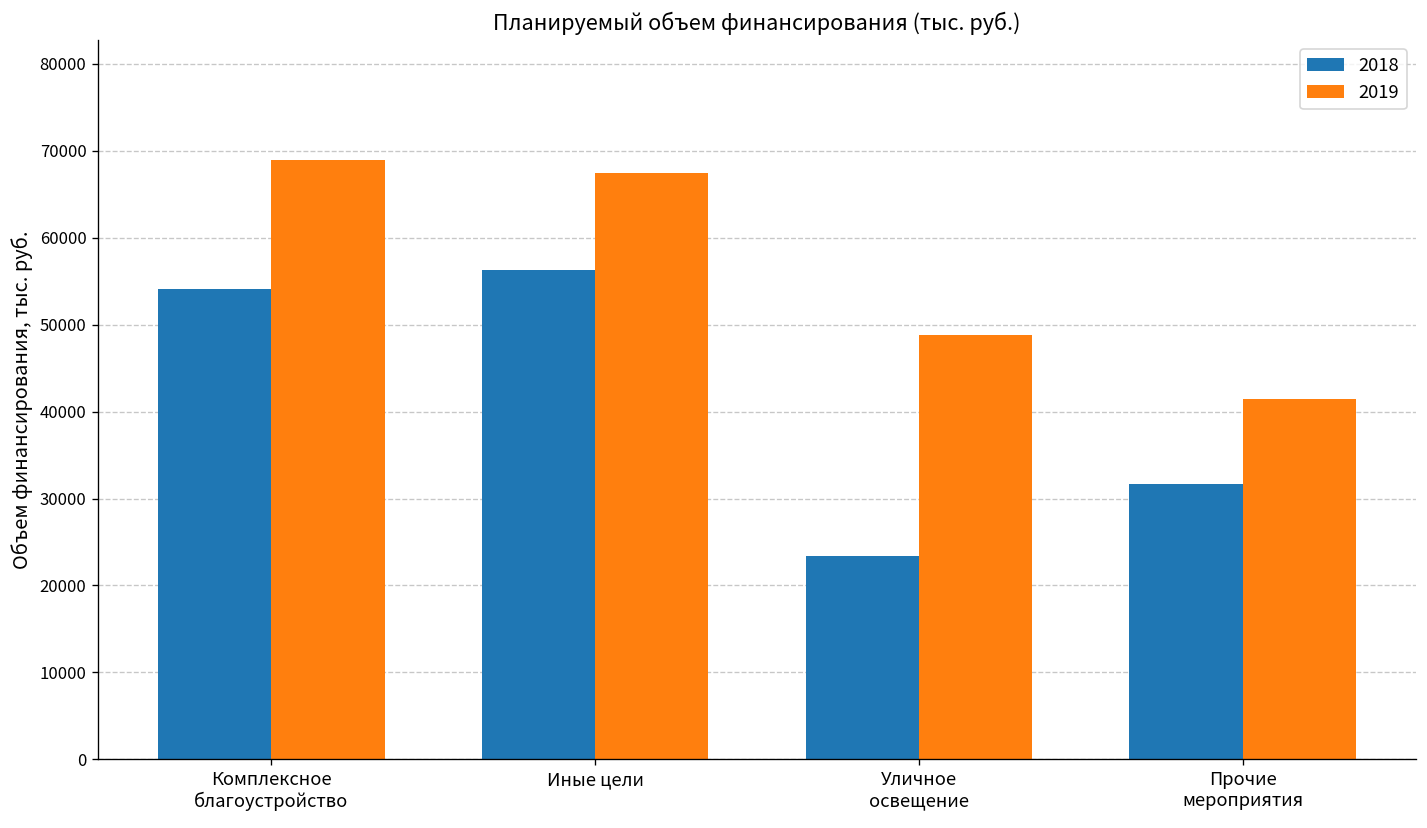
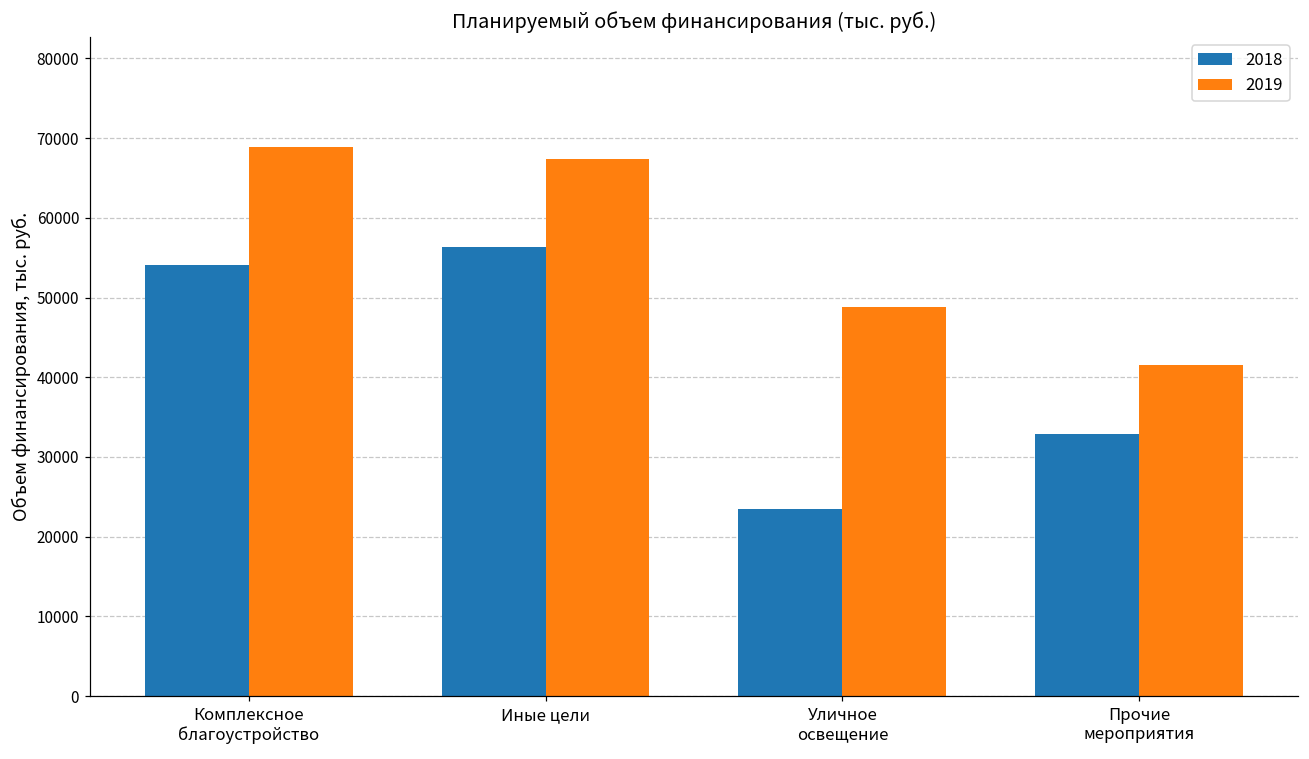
2018, Прочие мероприятия: 32000 -> 33000
